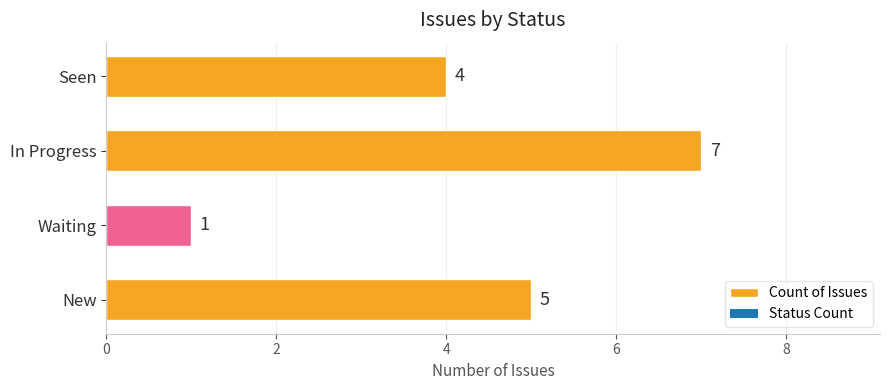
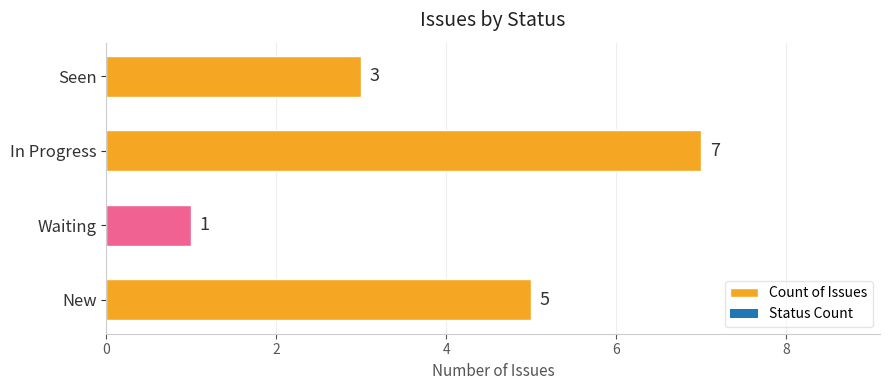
Seen: 4 -> 3
